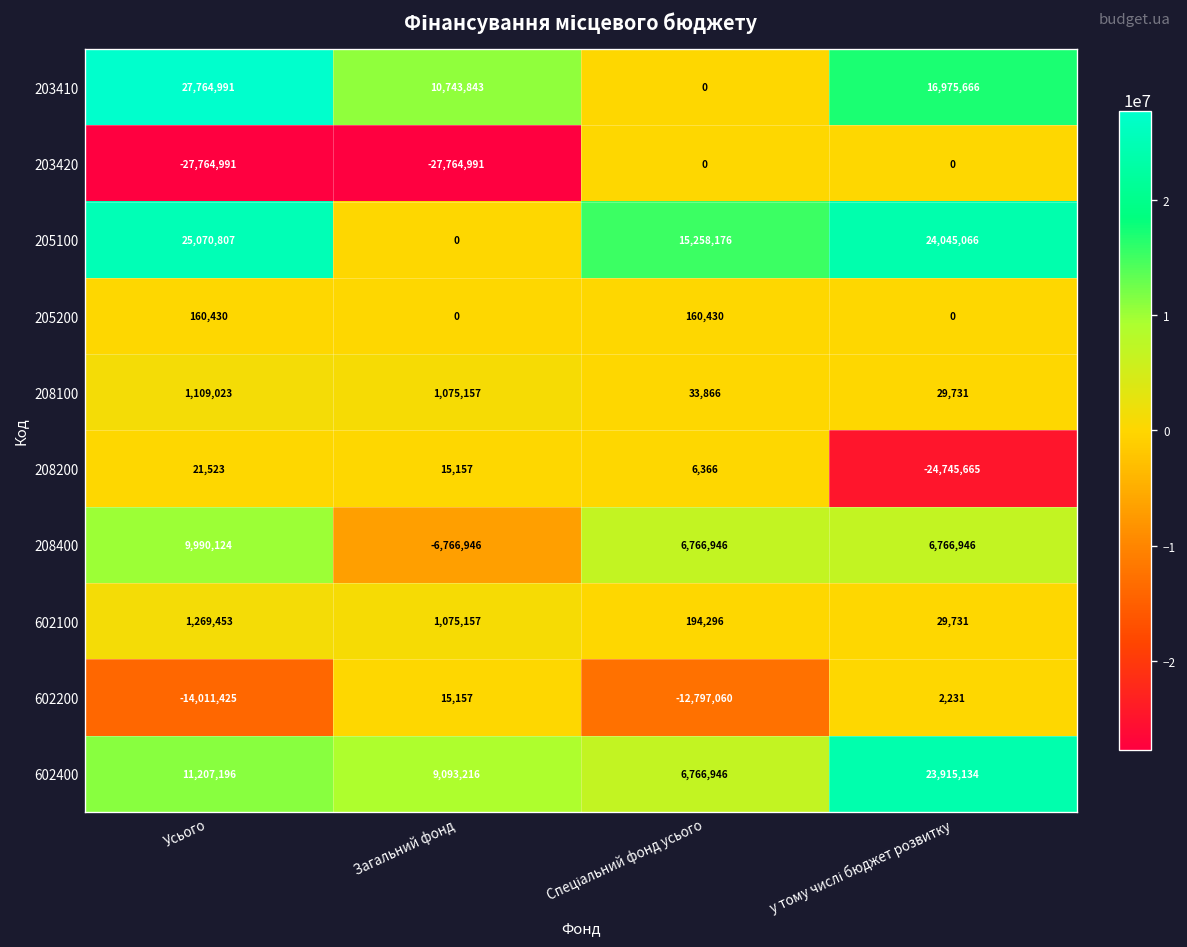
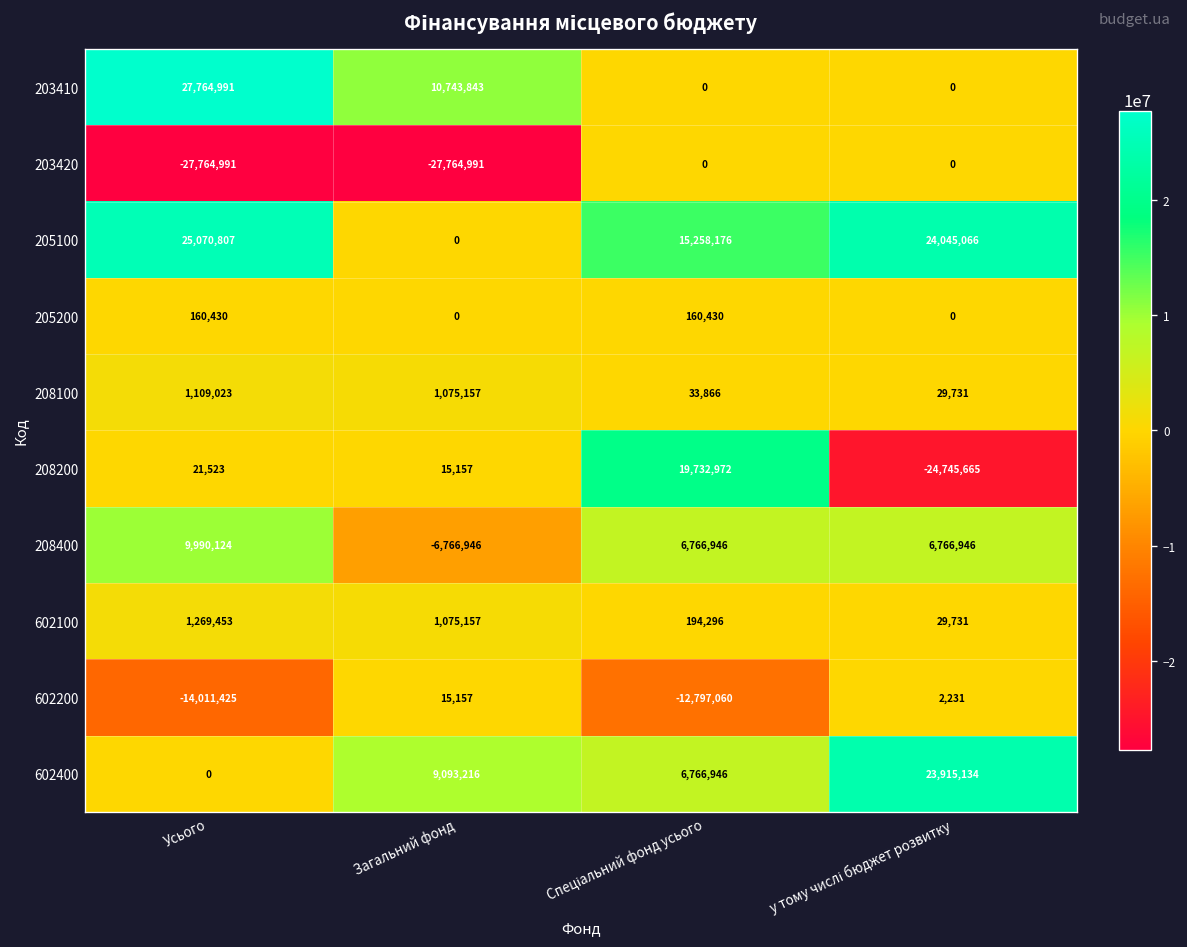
203410, у тому числі бюджет розвитку: 16,975,666 -> 0
208200, Спеціальний фонд усього: 6,366 -> 19,732,972
602400, Усього: 11,207,196 -> 0
